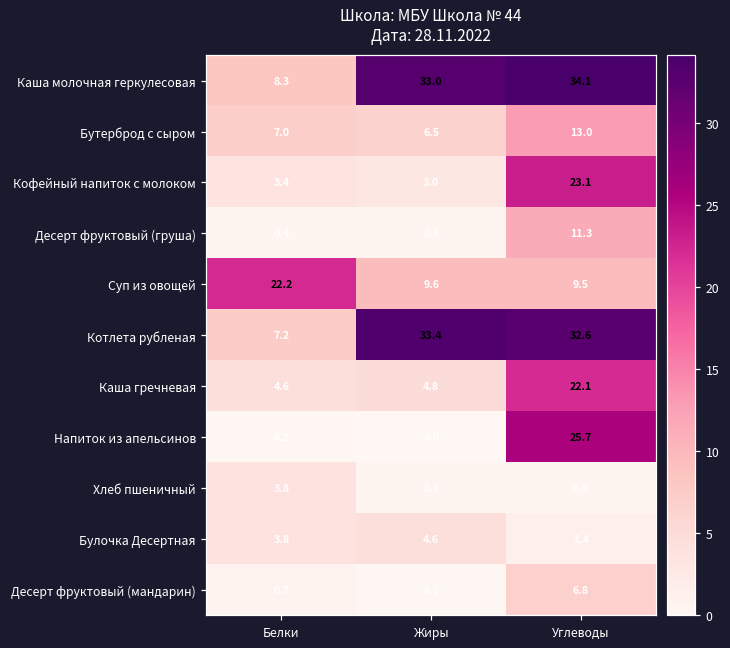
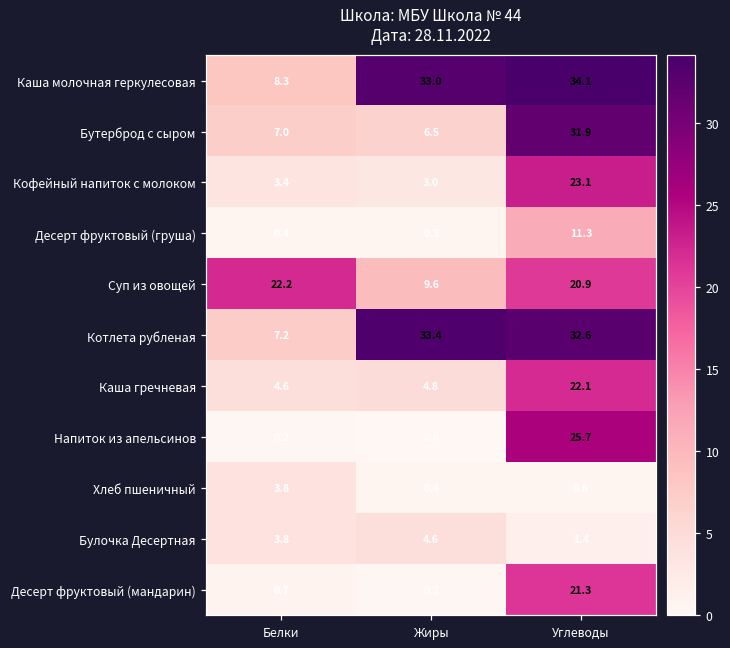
Бутерброд с сыром, Углеводы: 13.0 -> 31.9
Суп из овощей, Углеводы: 9.5 -> 20.9
Десерт фруктовый (мандарин), Углеводы: 6.8 -> 21.3
